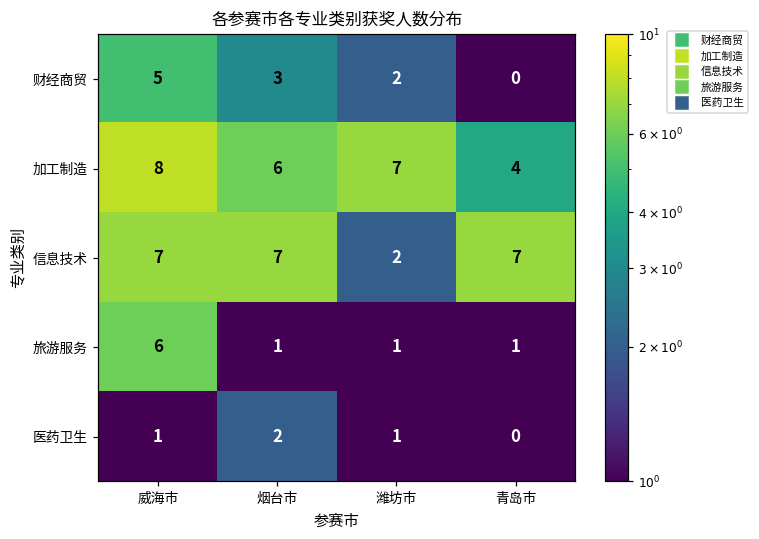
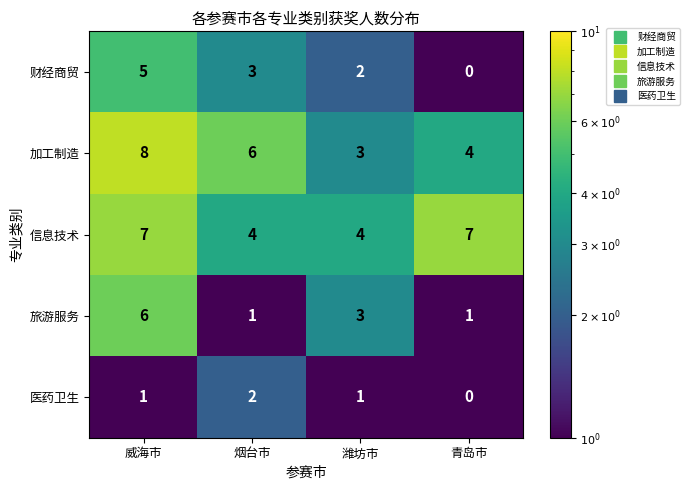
加工制造, 潍坊市: 7 -> 3
信息技术, 烟台市: 7 -> 4
信息技术, 潍坊市: 2 -> 4
旅游服务, 潍坊市: 1 -> 3
